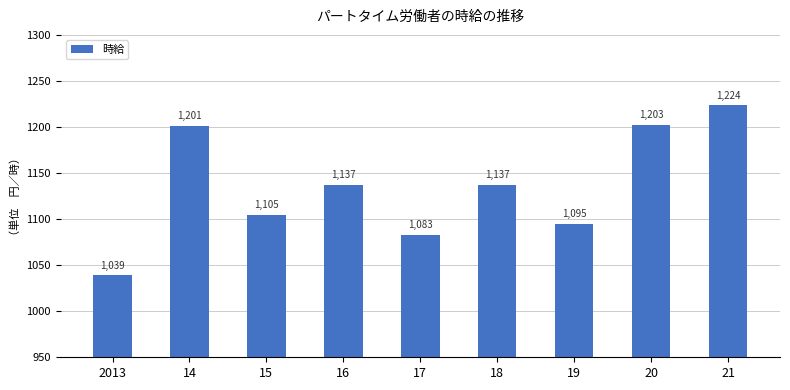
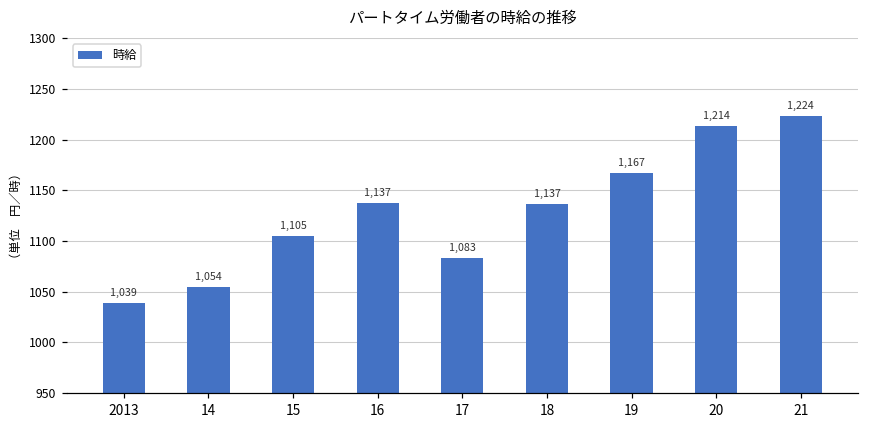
14: 1,201 -> 1,054
19: 1,095 -> 1,167
20: 1,203 -> 1,214
